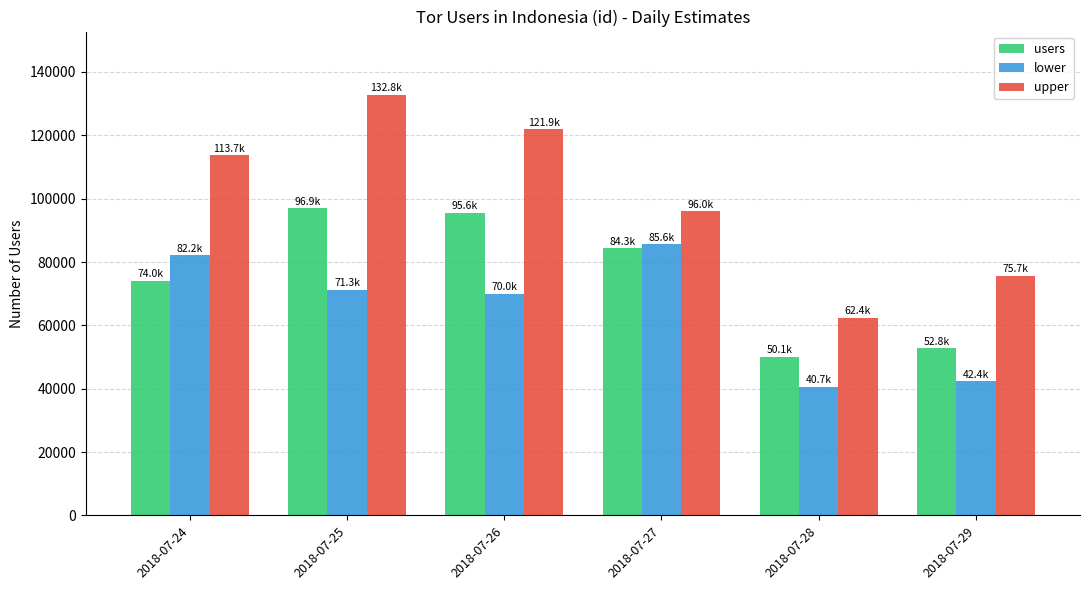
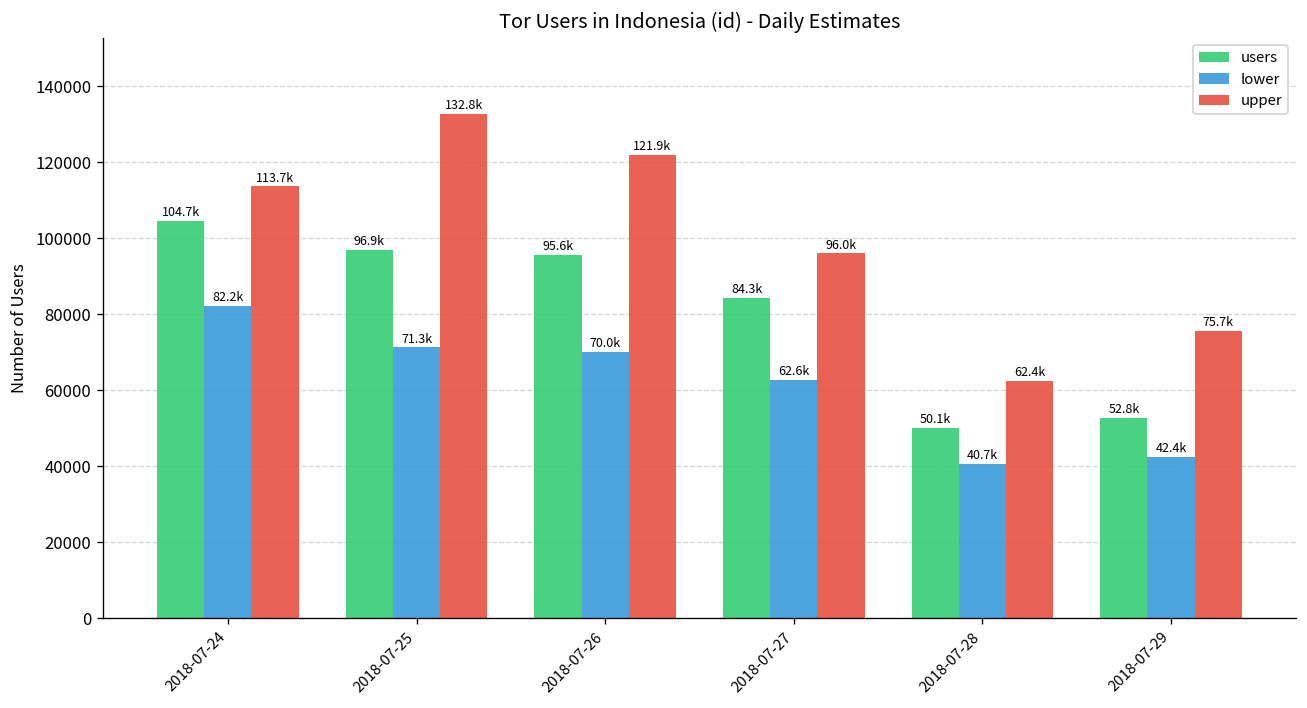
users, 2018-07-24: 74.0k -> 104.7k
lower, 2018-07-27: 85.6k -> 62.6k
